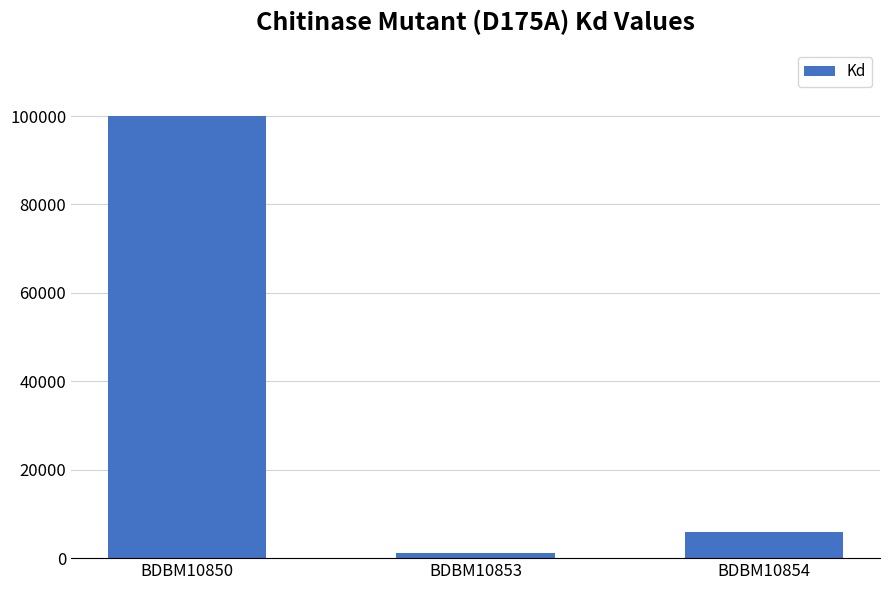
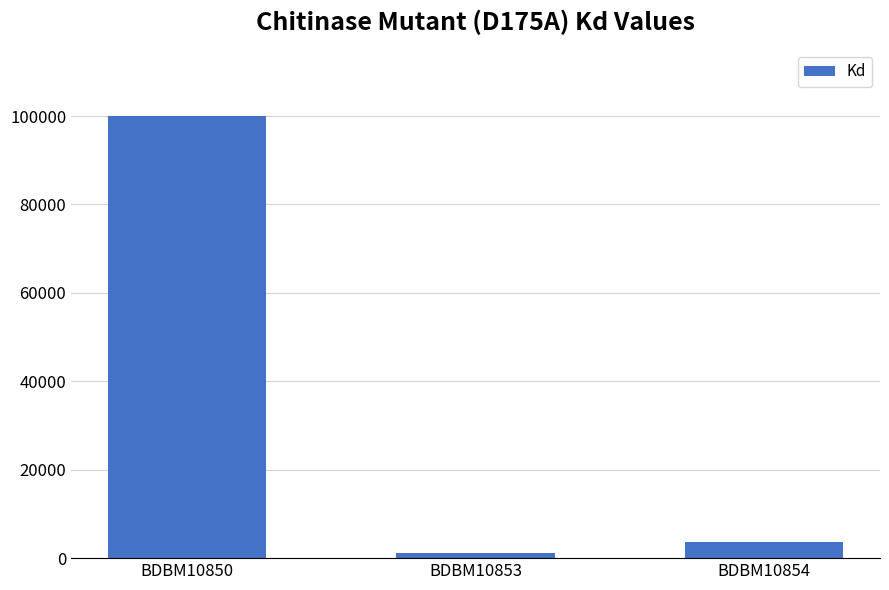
BDBM10854: 6000 -> 4000
